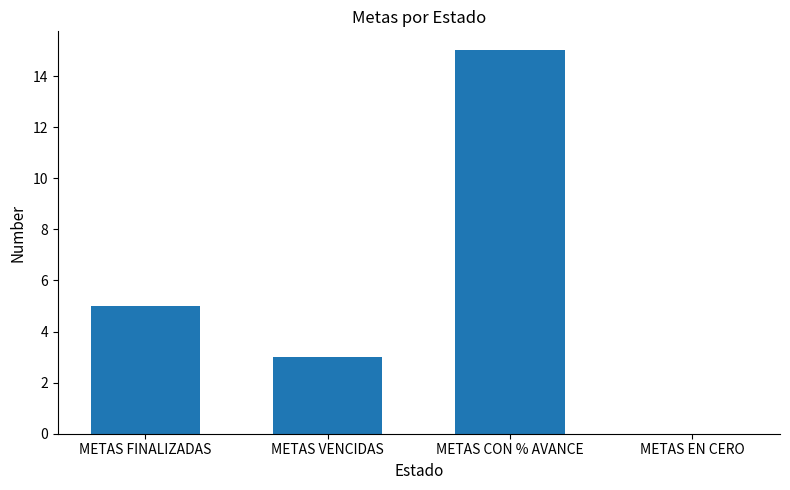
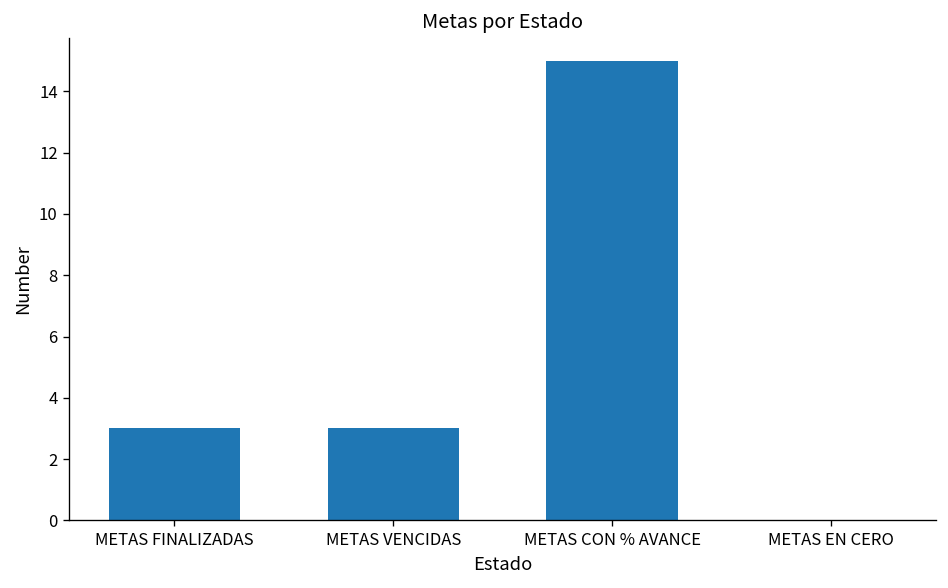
METAS FINALIZADAS: 5 -> 3
